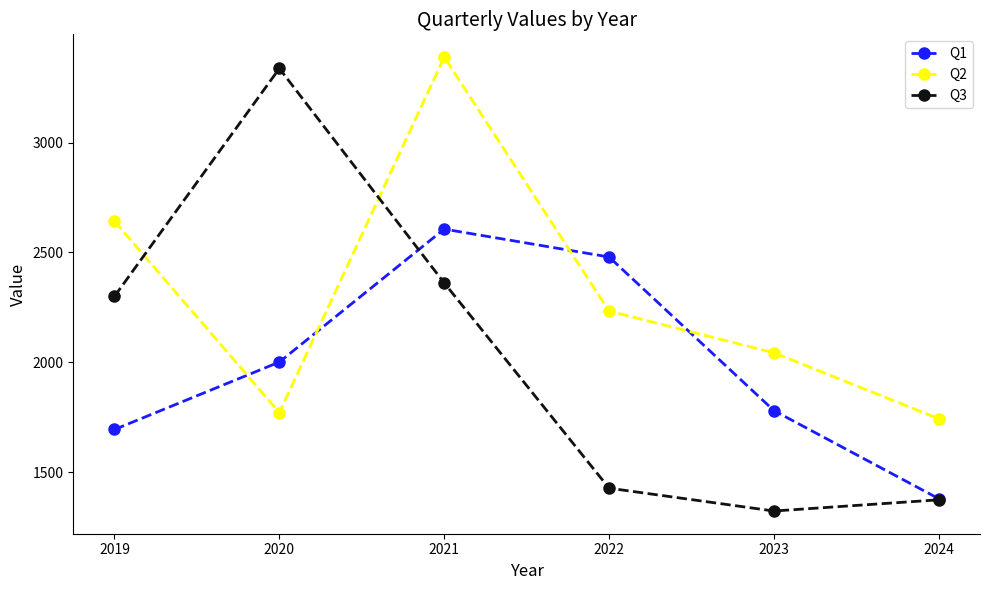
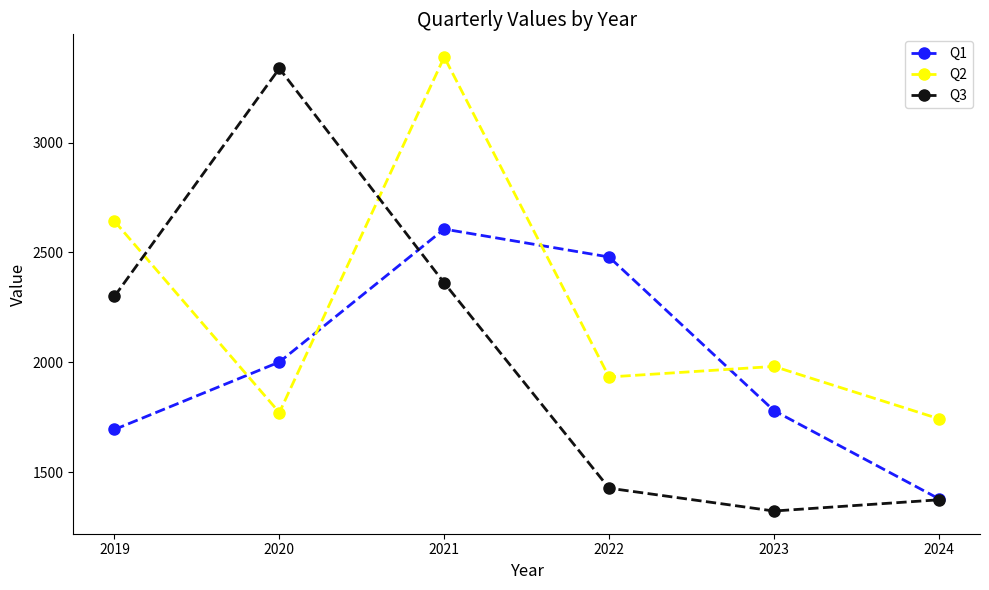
Q2, 2022: 2230 -> 1930
Q2, 2023: 2040 -> 1980
